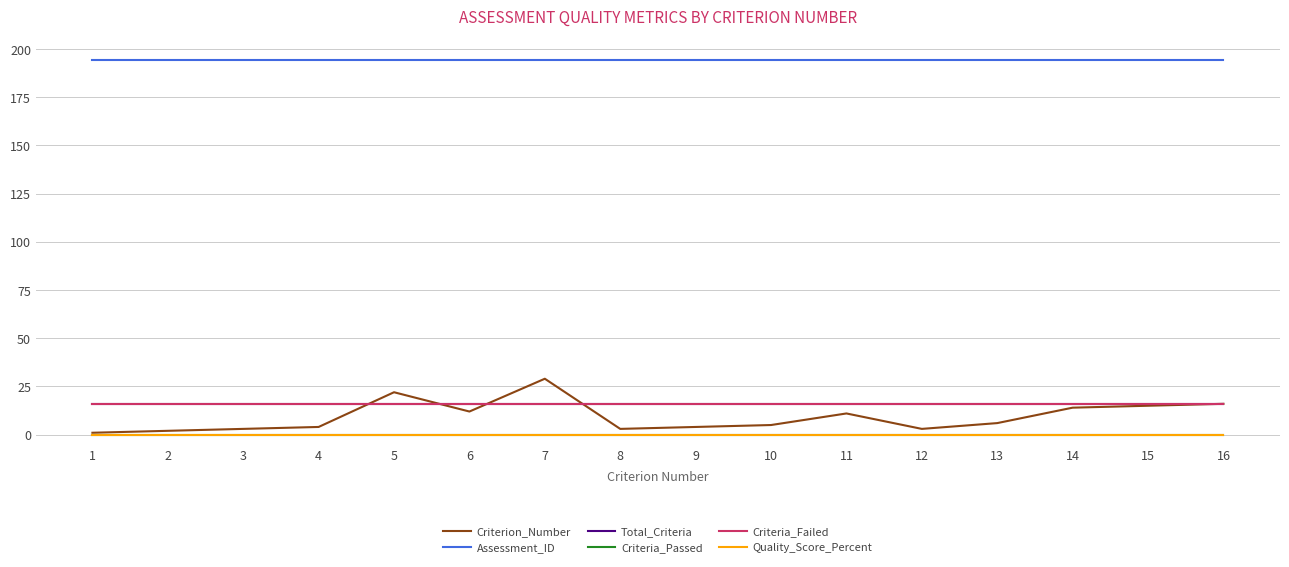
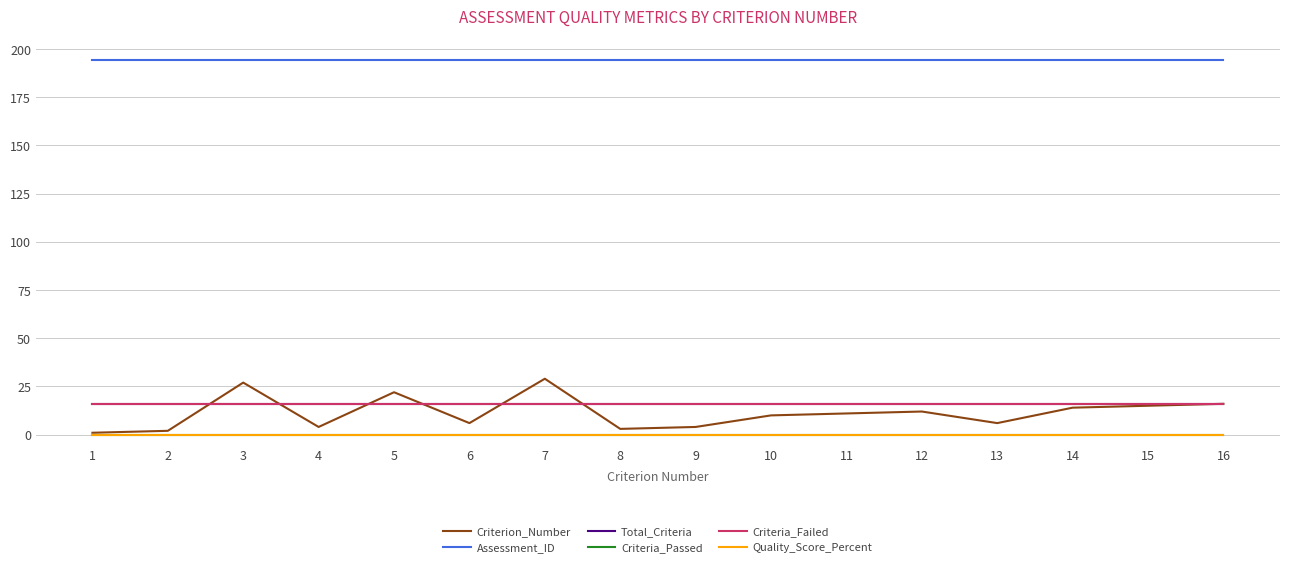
Criterion_Number, 3: 3 -> 27
Criterion_Number, 6: 12 -> 6
Criterion_Number, 10: 5 -> 10
Criterion_Number, 12: 3 -> 12
